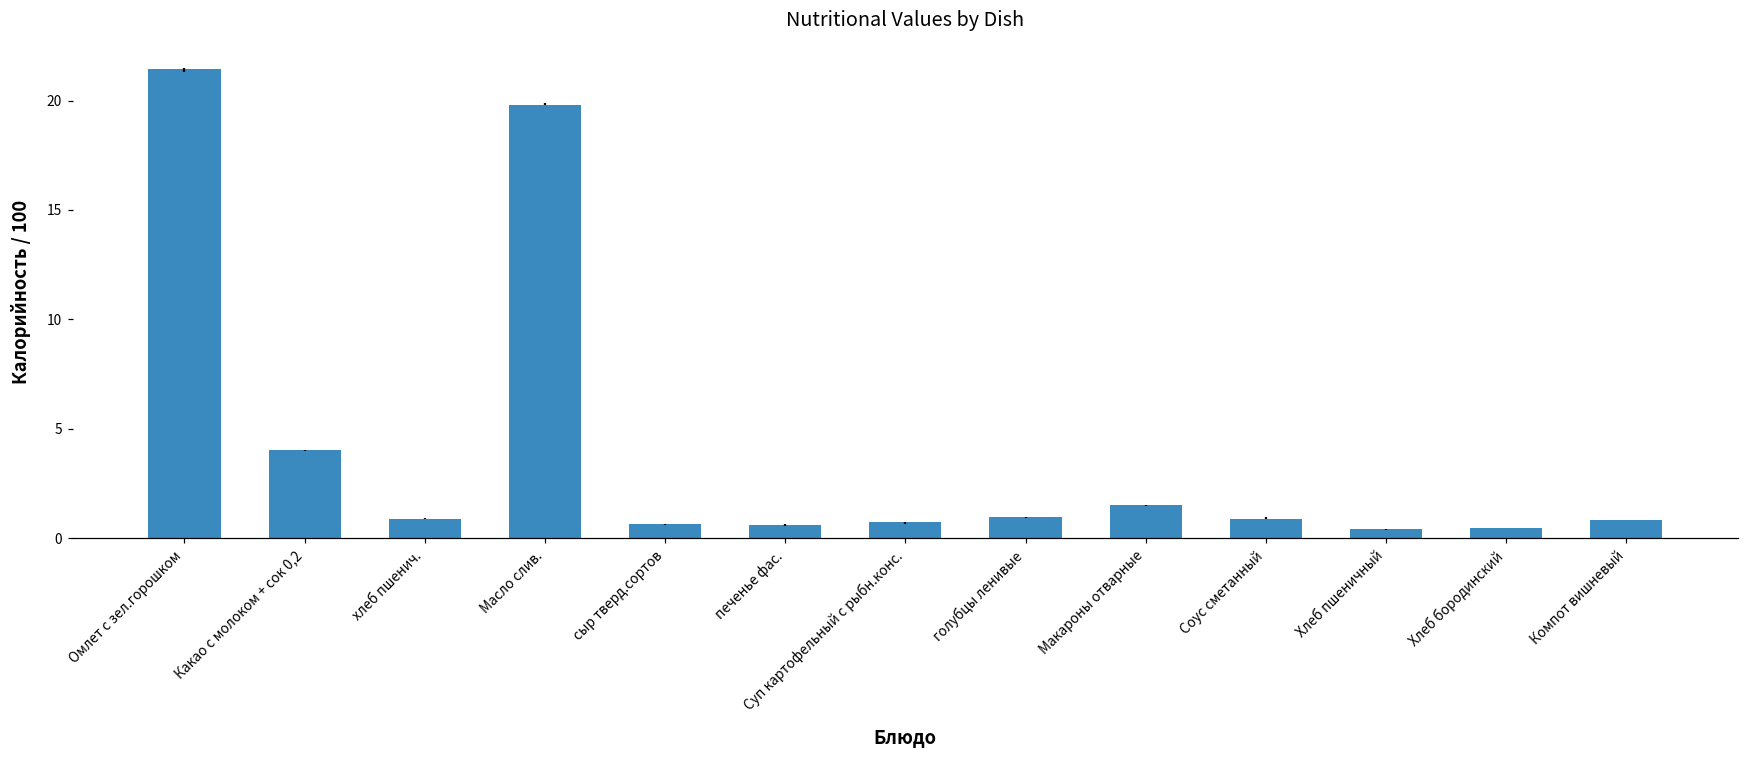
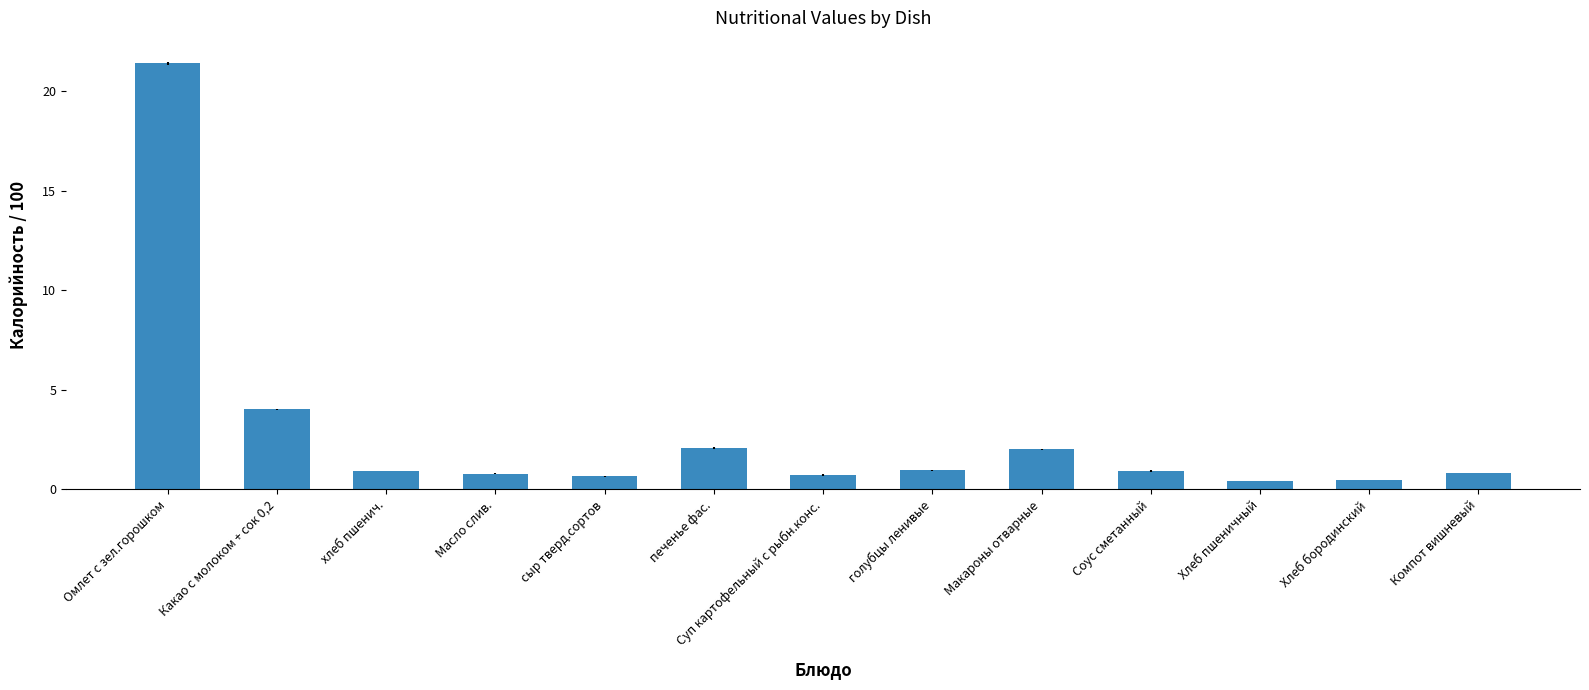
Масло слив.: 19.8 -> 0.8
печенье фас.: 0.6 -> 2.1
Макароны отварные: 1.5 -> 2.0
